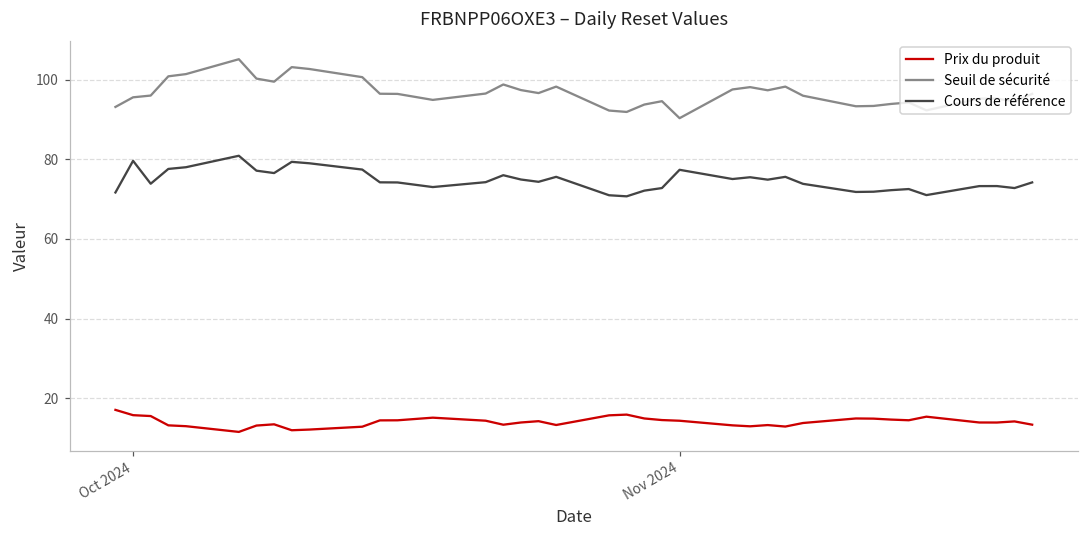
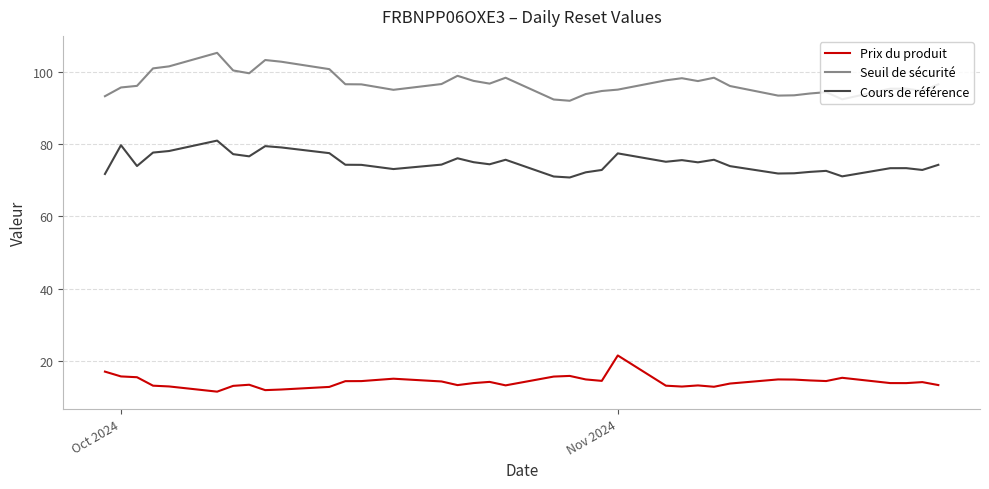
Prix du produit, Nov 2024: 14 -> 22
Seuil de sécurité, Nov 2024: 90 -> 95
